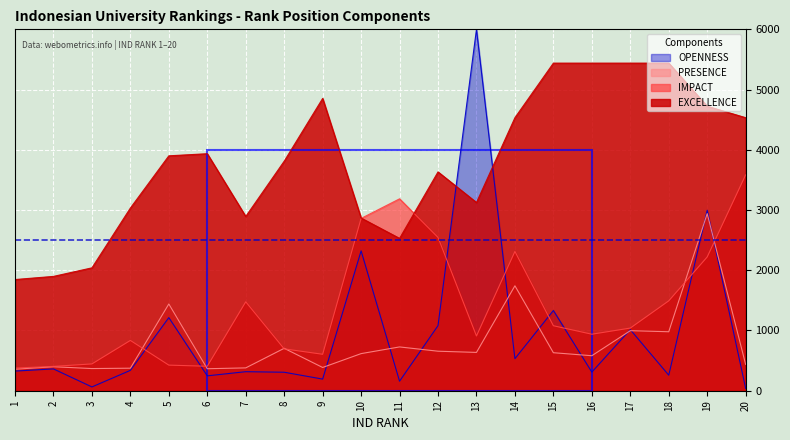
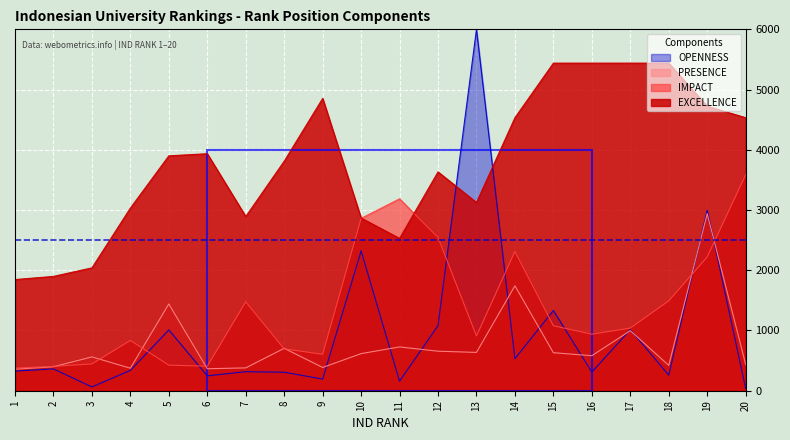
PRESENCE, 3: 400 -> 600
OPENNESS, 5: 1200 -> 1000
PRESENCE, 18: 1000 -> 400
